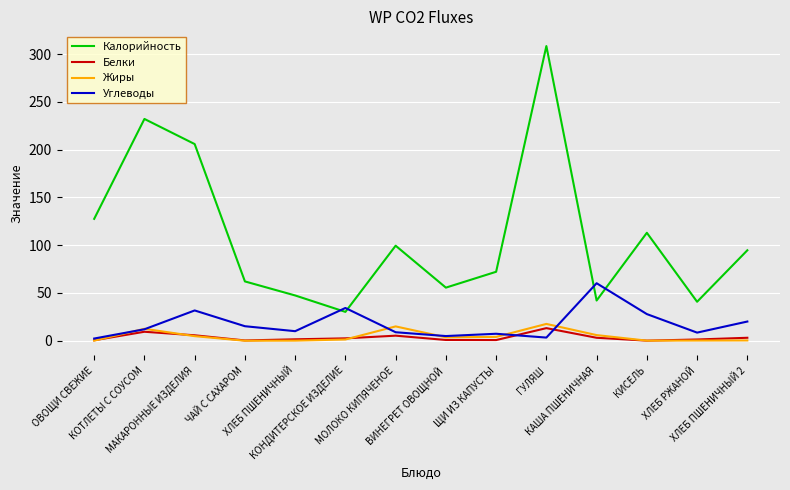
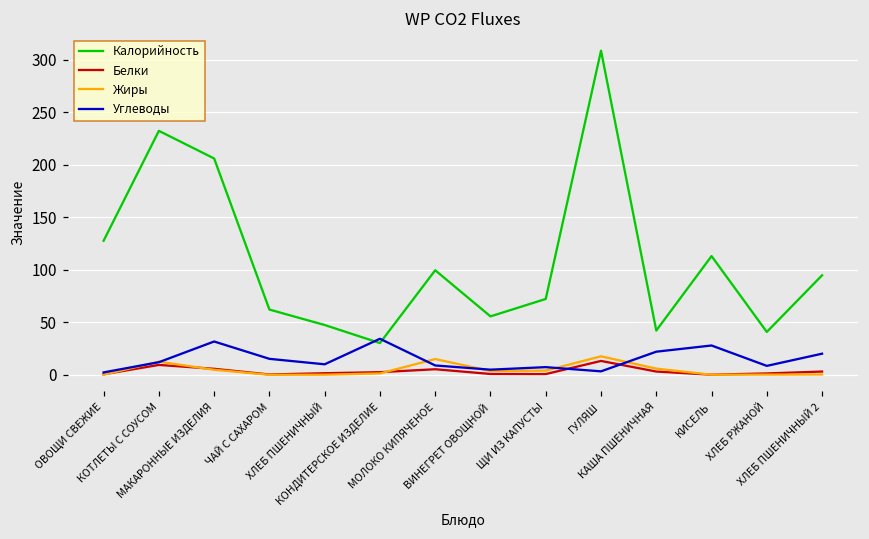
Углеводы, КАША ПШЕНИЧНАЯ: 60 -> 20
